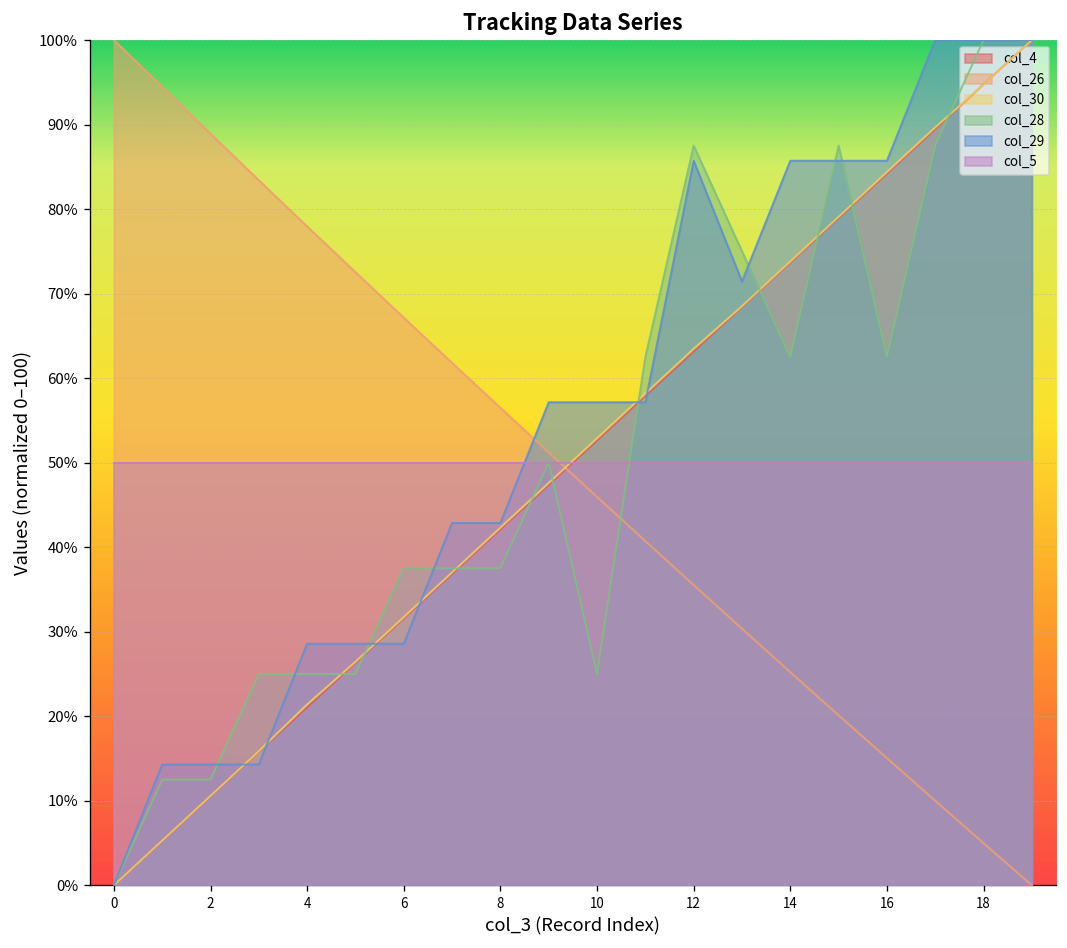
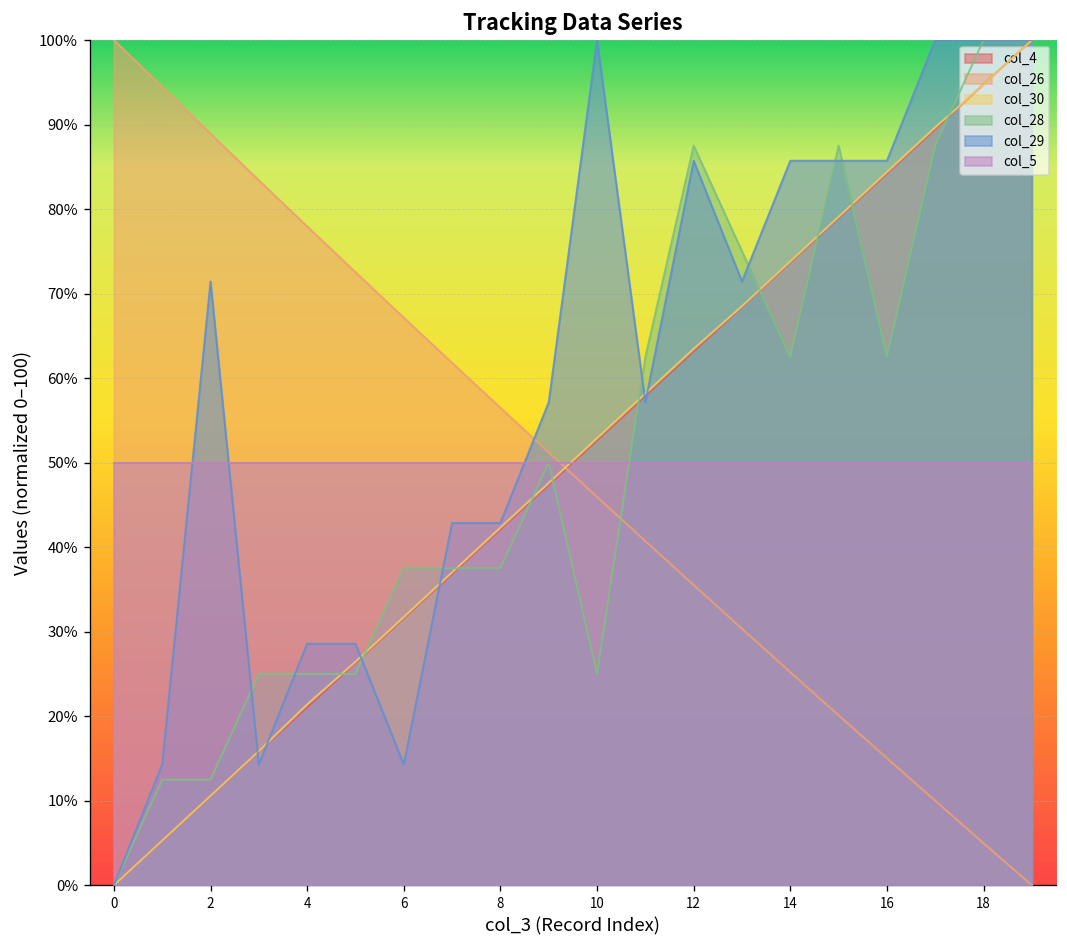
col_29, 2: 14% -> 71%
col_29, 6: 29% -> 14%
col_29, 10: 57% -> 100%
